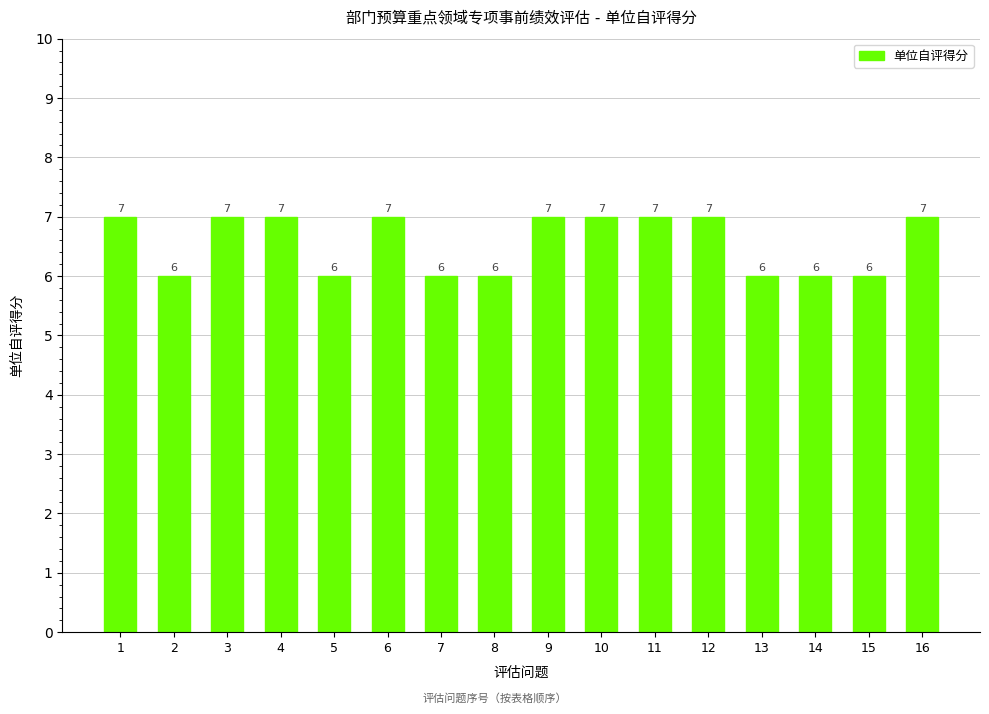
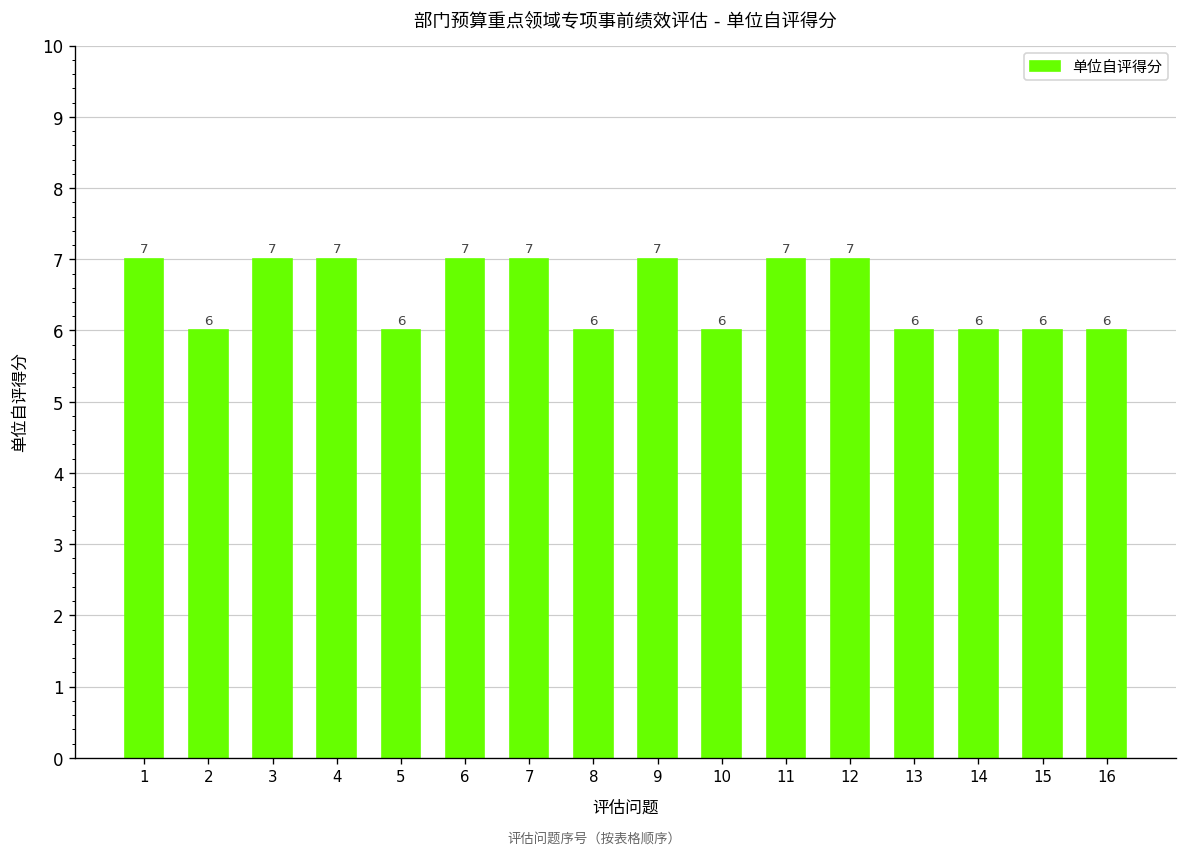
7: 6 -> 7
10: 7 -> 6
16: 7 -> 6
